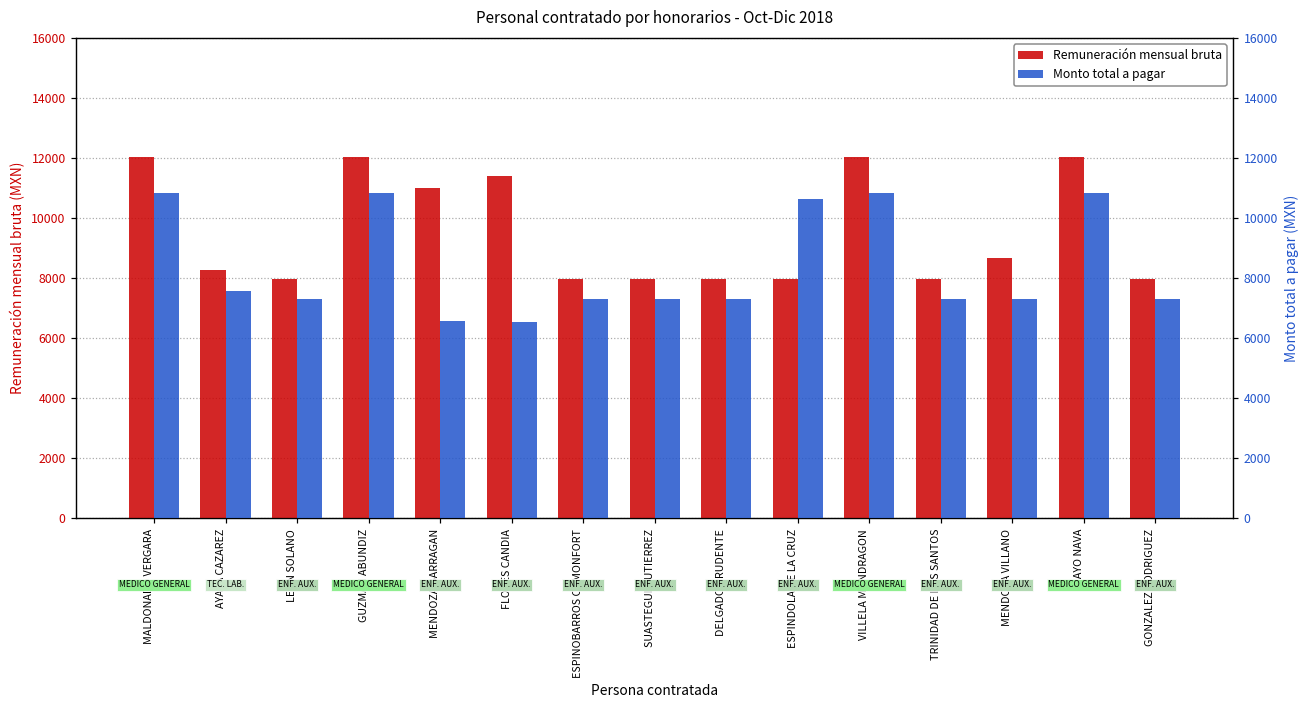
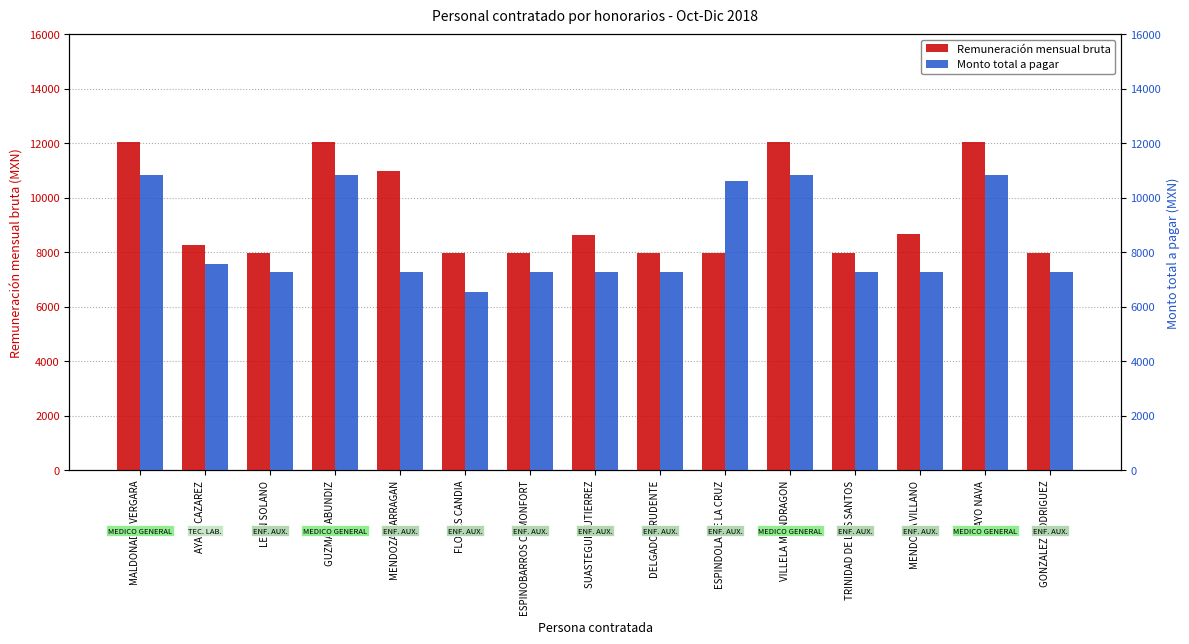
Remuneración mensual bruta, FLORES CANDIA: 11400 -> 8000
Remuneración mensual bruta, SUASTEGUI GUTIERREZ: 8000 -> 8600
Monto total a pagar, MENDOZA BARRAGAN: 6600 -> 7300
